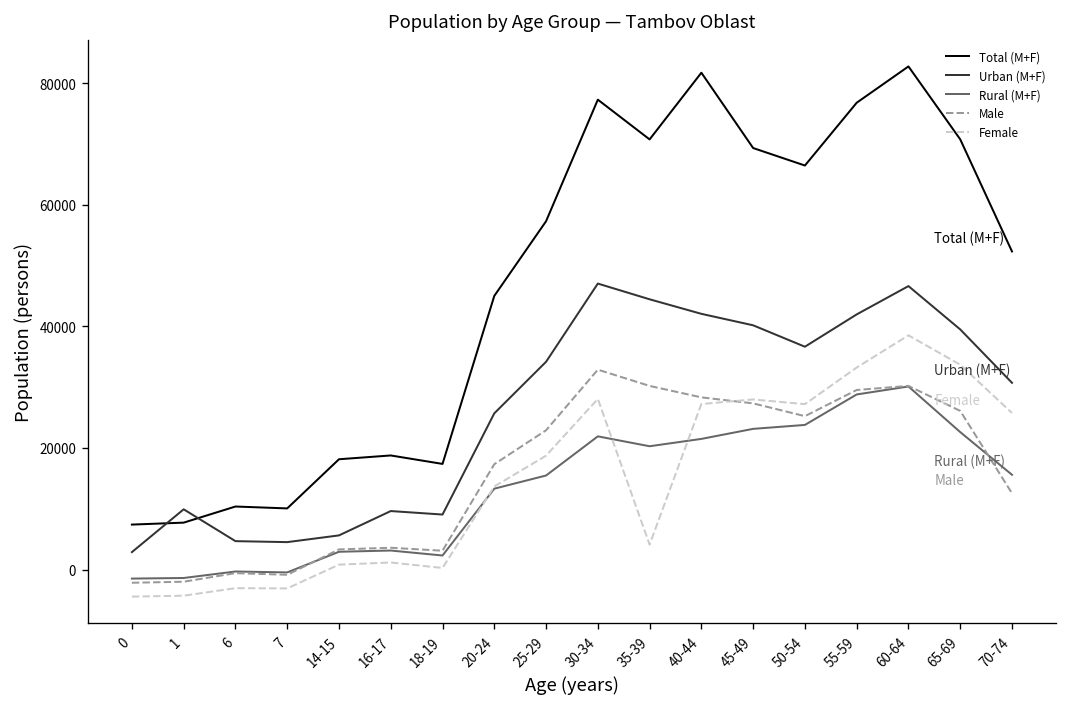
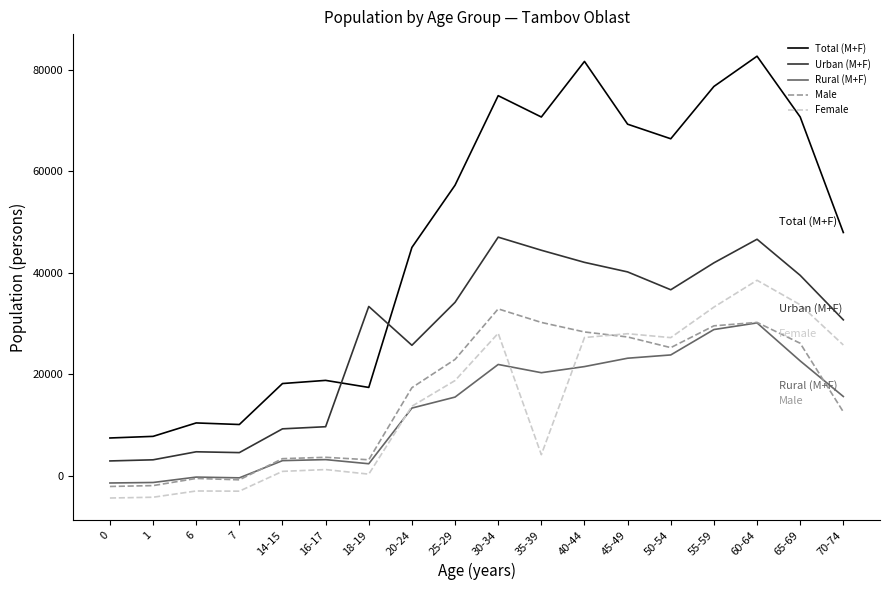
Urban (M+F), 1: 10000 -> 3000
Urban (M+F), 14-15: 6000 -> 9000
Urban (M+F), 18-19: 9000 -> 33000
Total (M+F), 30-34: 77000 -> 75000
Total (M+F), 70-74: 52000 -> 48000
